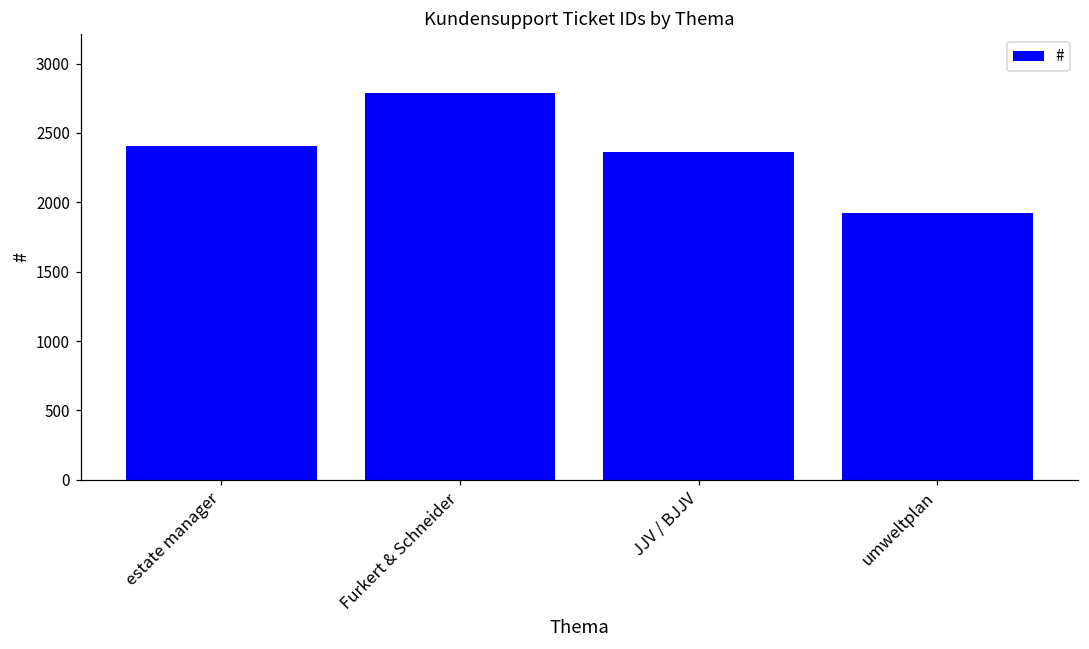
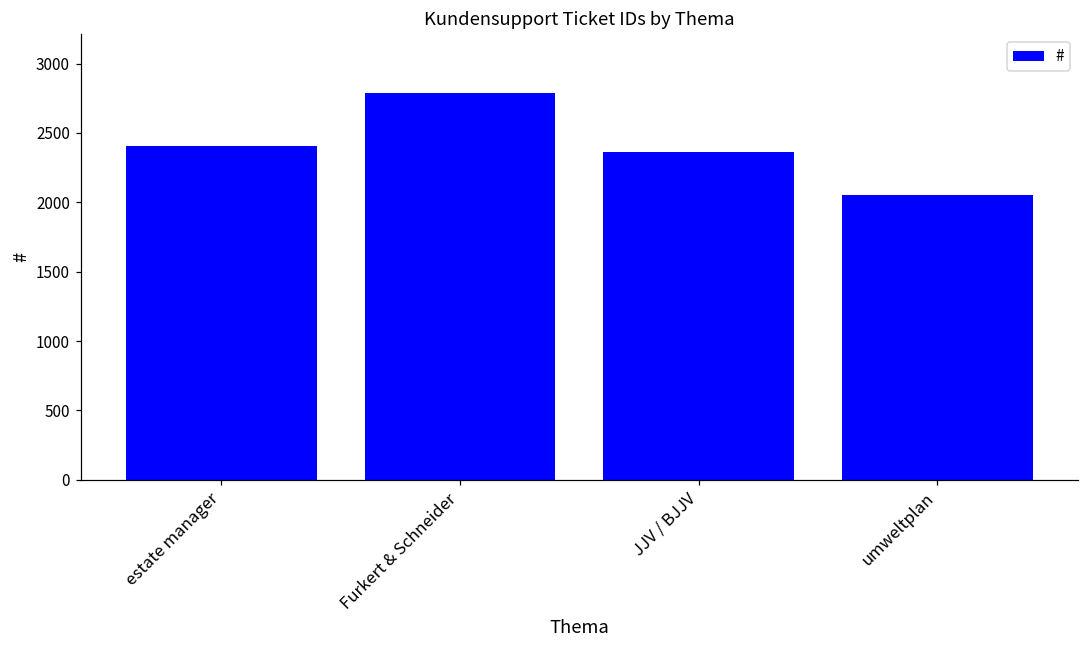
umweltplan: 1920 -> 2050
